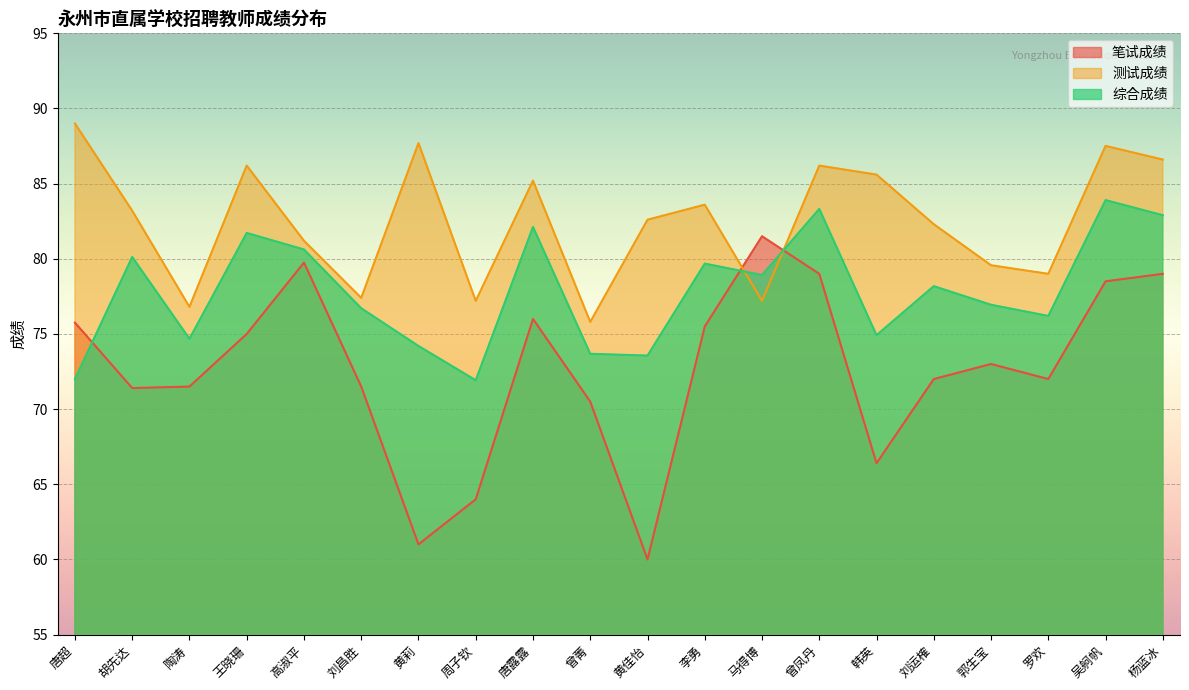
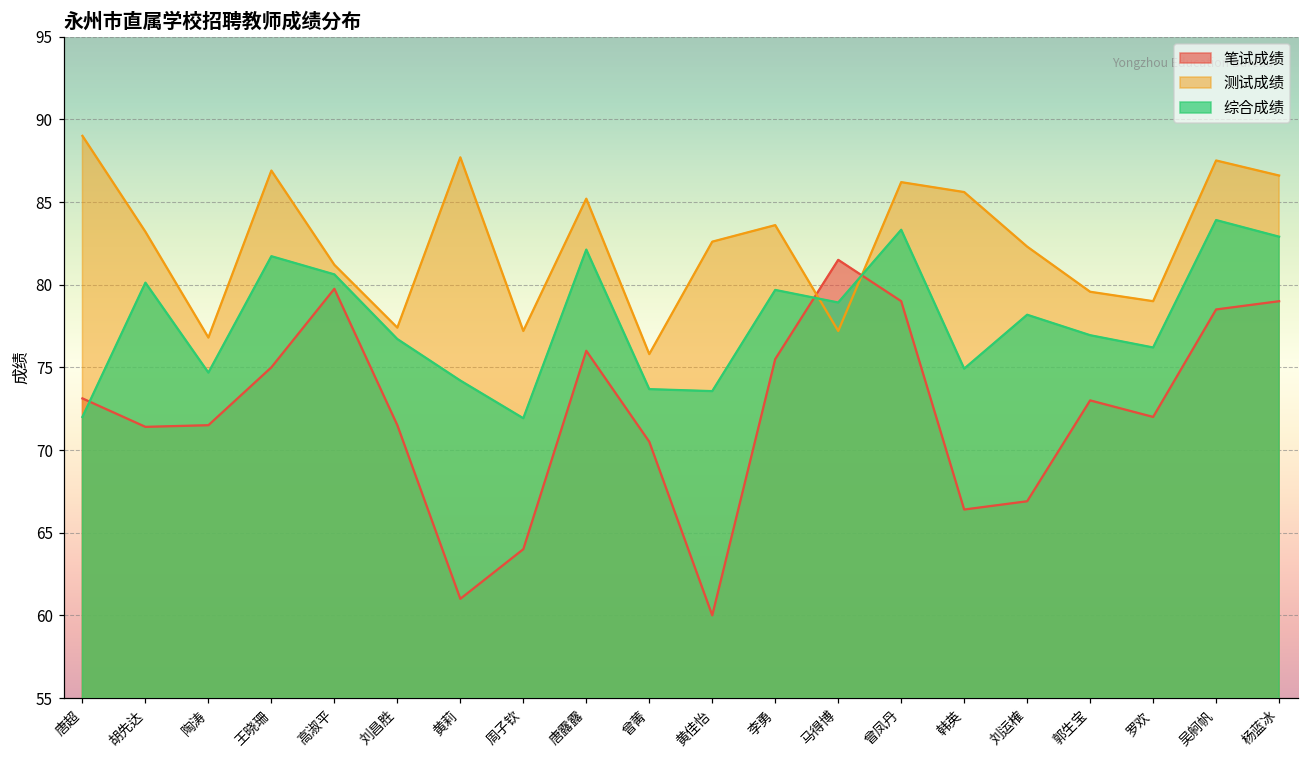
笔试成绩, 唐超: 75.8 -> 73.1
测试成绩, 王晓珊: 86.2 -> 86.9
笔试成绩, 刘运榷: 72.0 -> 66.9
